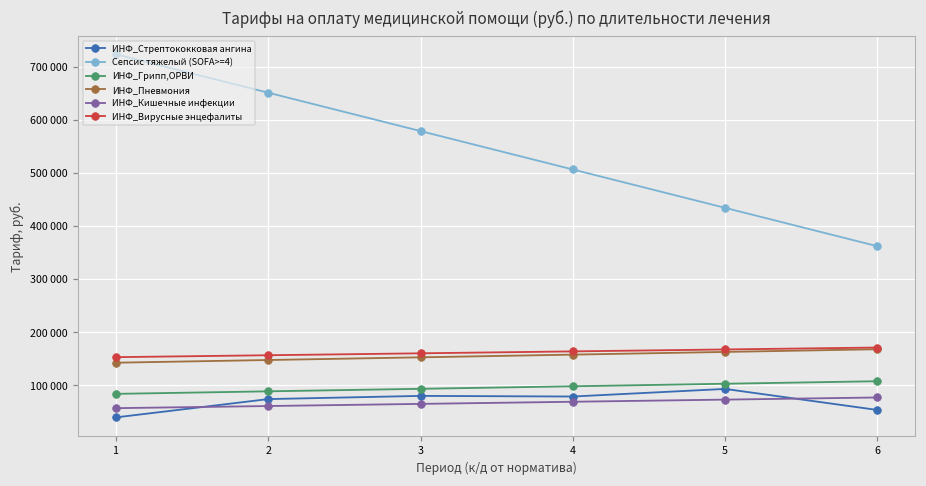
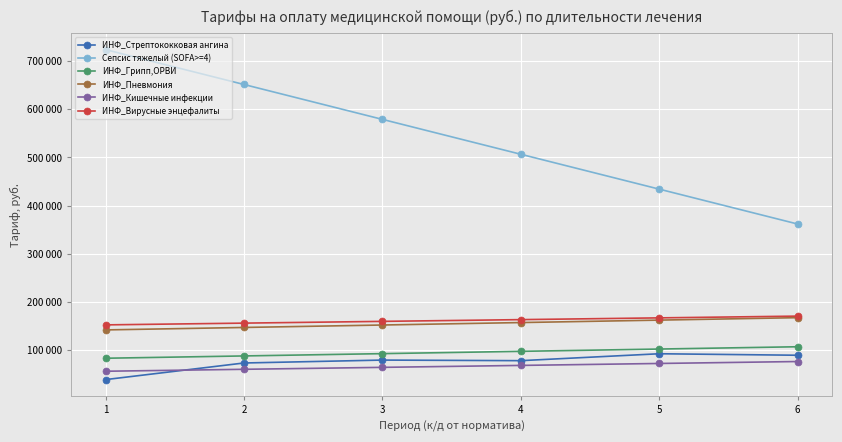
ИНФ_Стрептококковая ангина, 6: 50000 -> 90000
